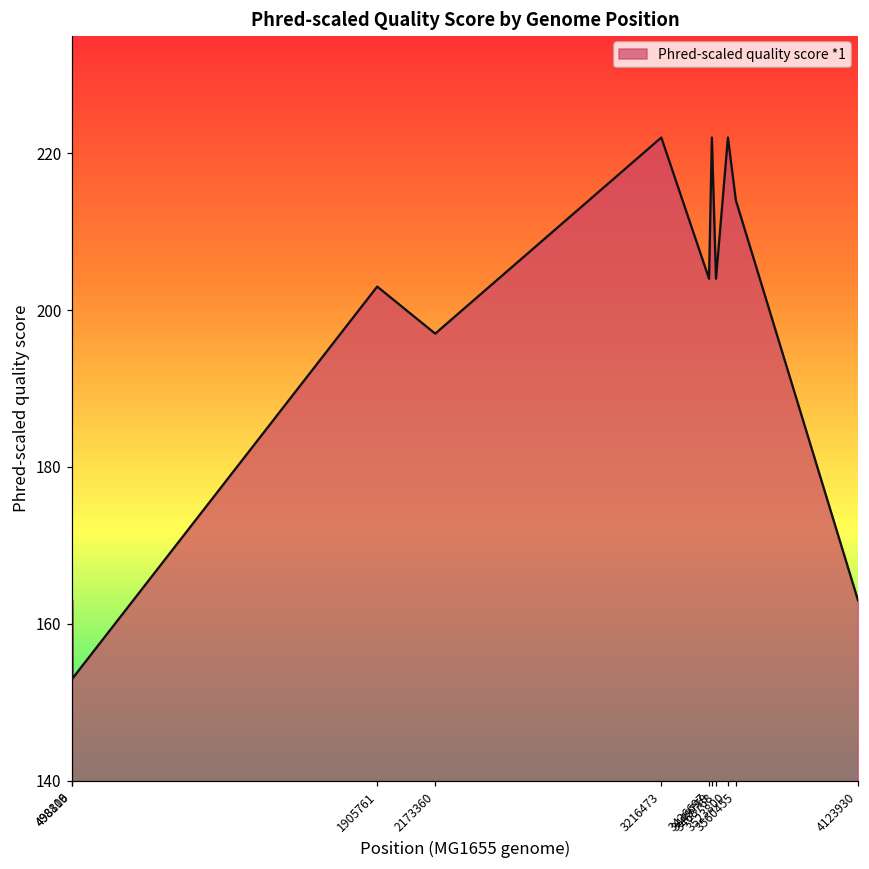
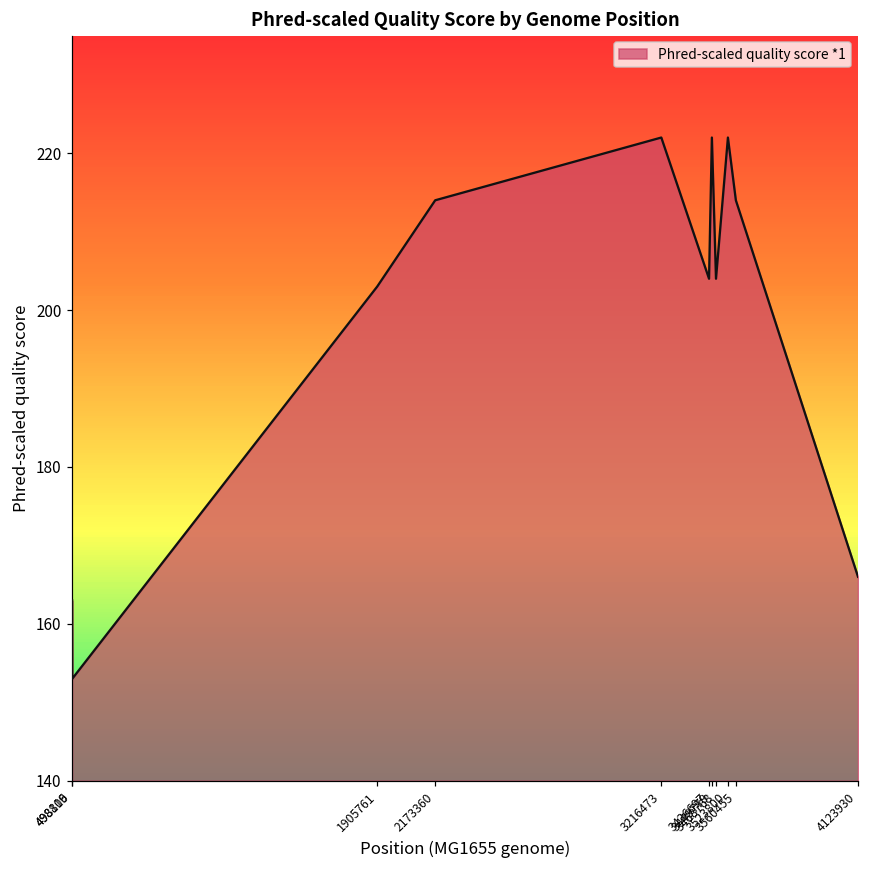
2173360: 197 -> 214
4123930: 163 -> 166
